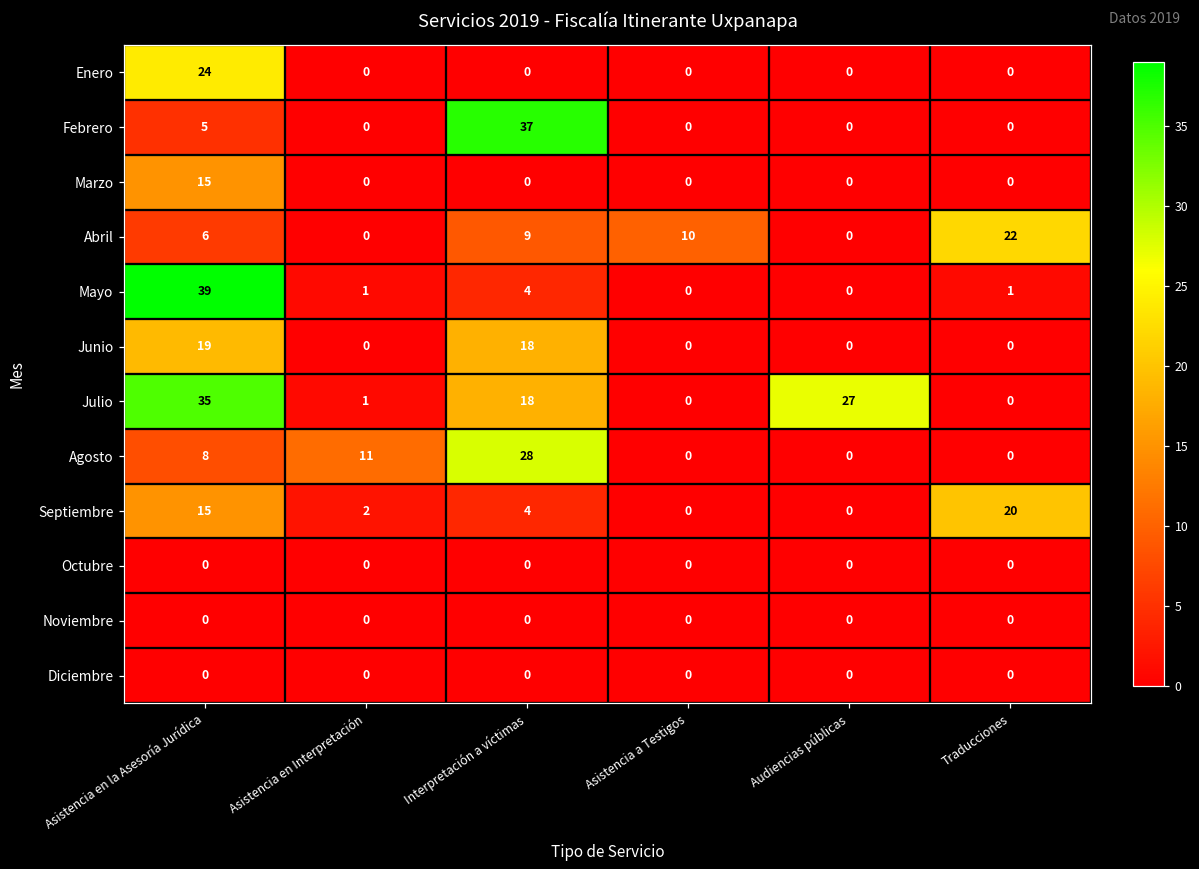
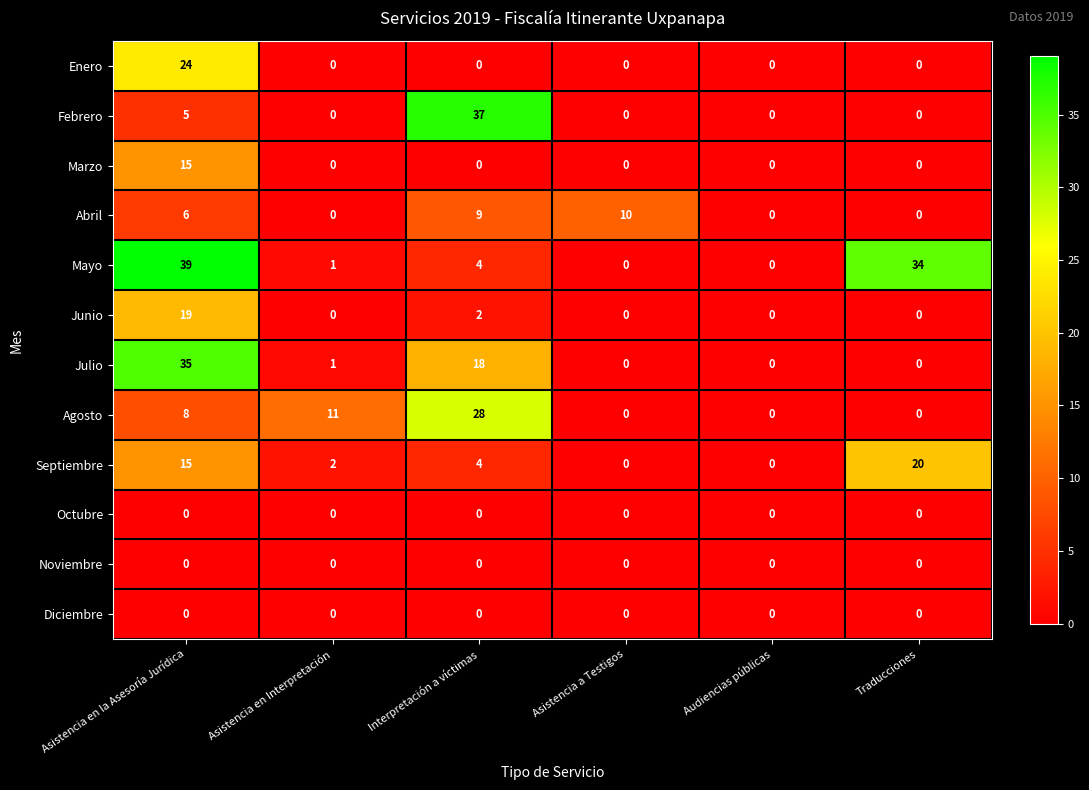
Abril, Traducciones: 22 -> 0
Mayo, Traducciones: 1 -> 34
Junio, Interpretación a víctimas: 18 -> 2
Julio, Audiencias públicas: 27 -> 0
